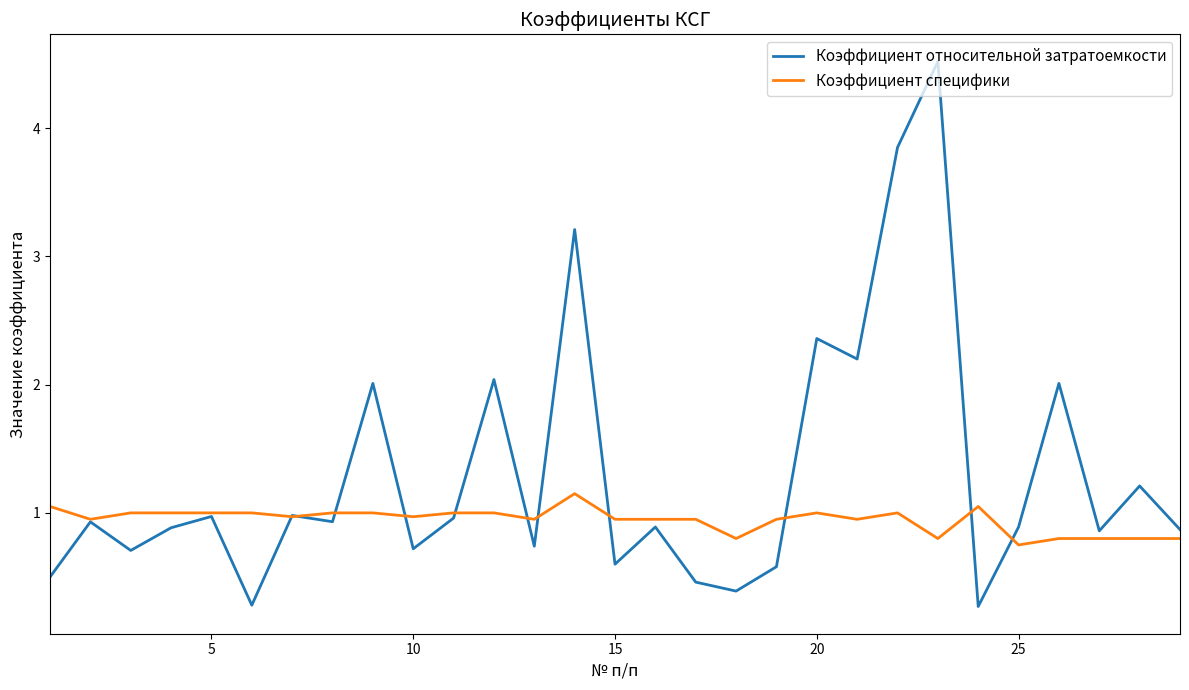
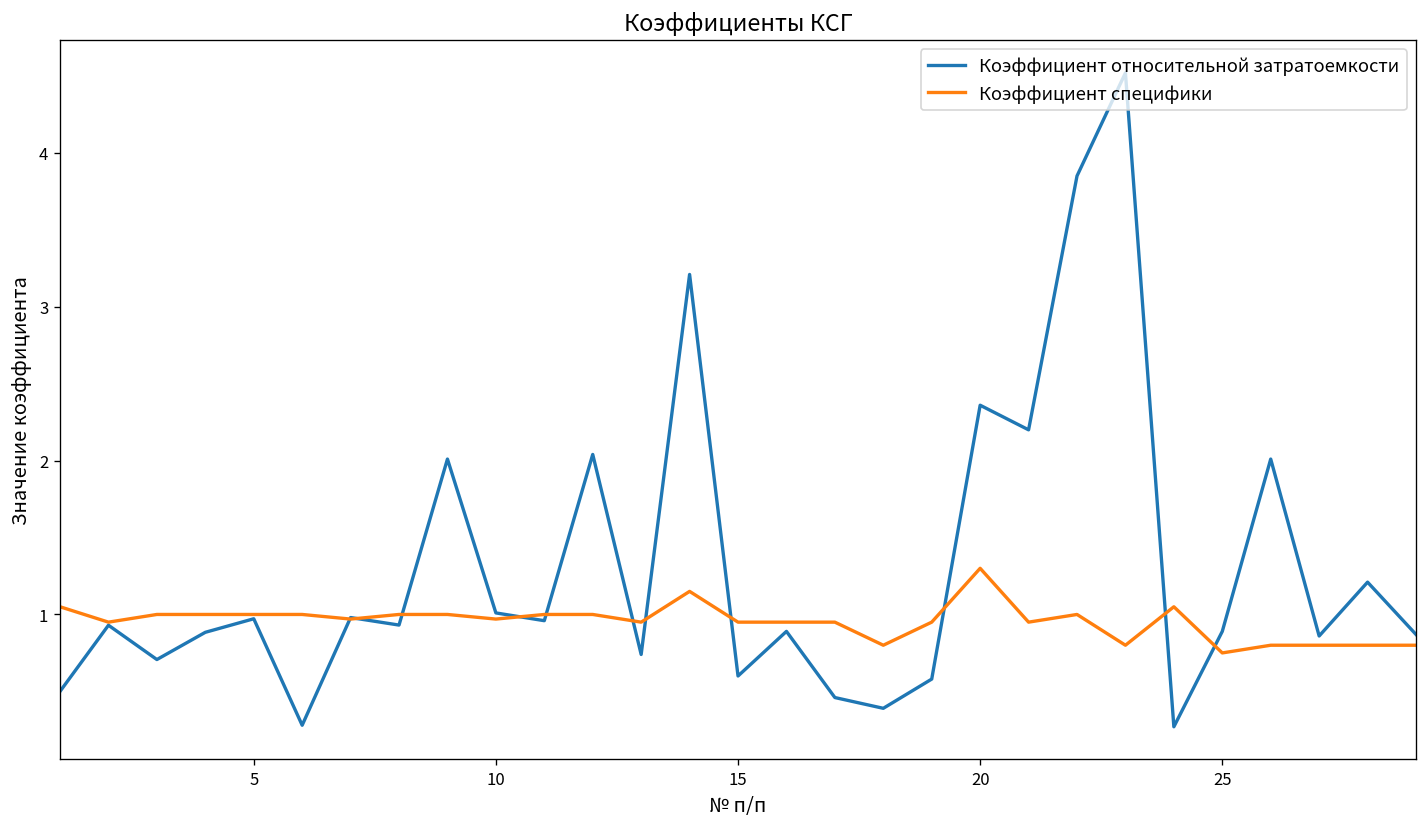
Коэффициент относительной затратоемкости, 10: 0.72 -> 1.01
Коэффициент специфики, 20: 1.0 -> 1.3
